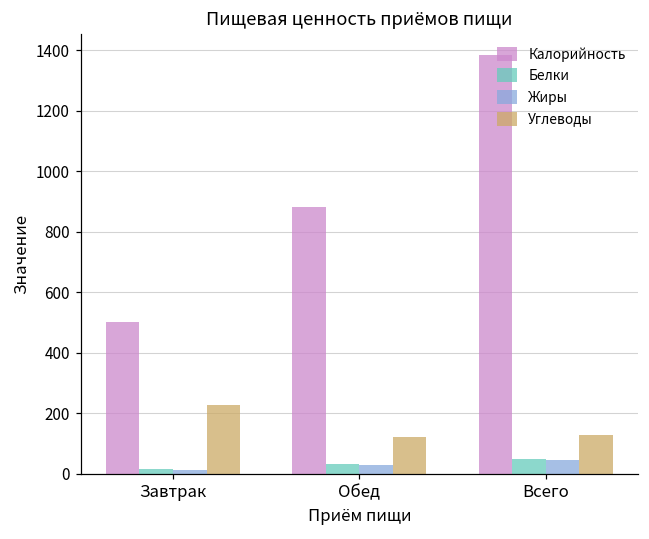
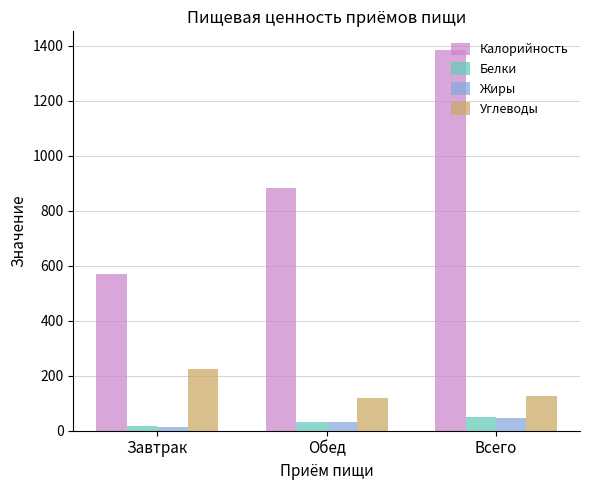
Калорийность, Завтрак: 500 -> 570
